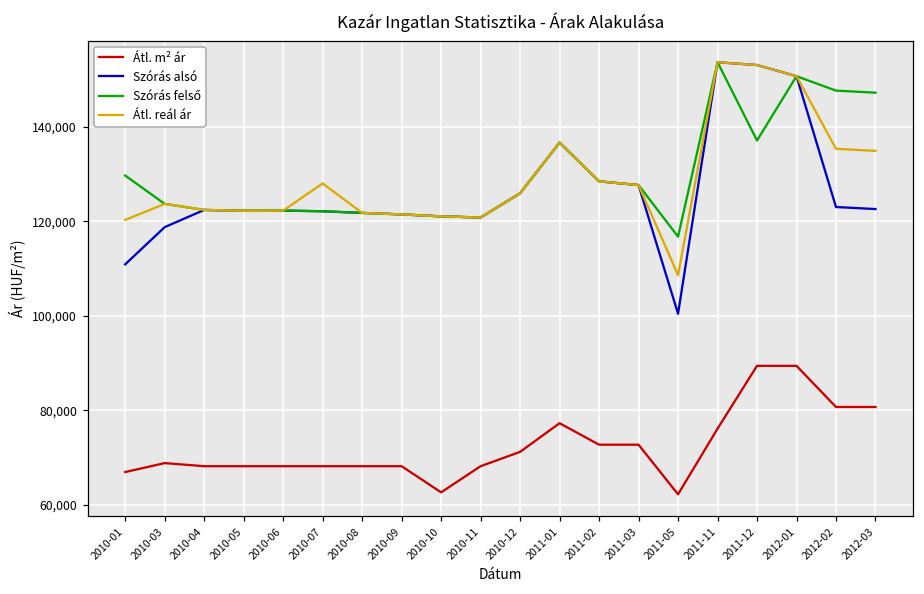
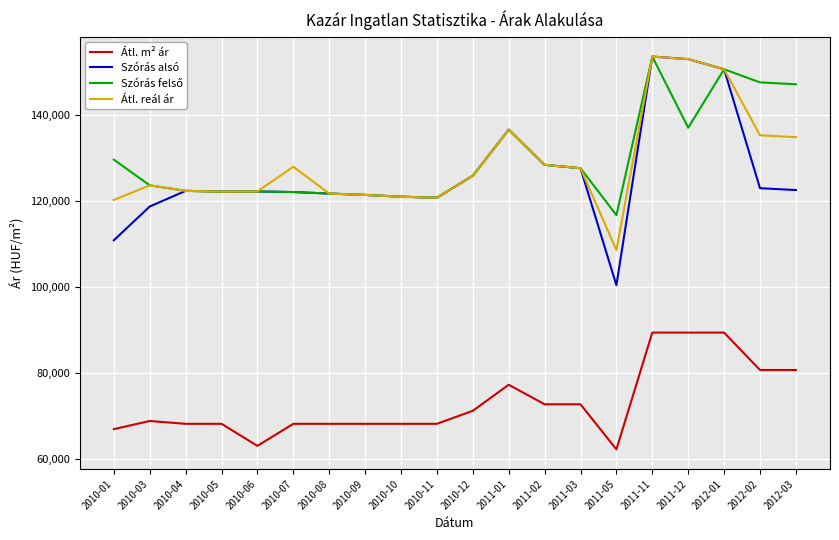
Átl. m² ár, 2010-06: 68,000 -> 63,000
Átl. m² ár, 2010-10: 63,000 -> 68,000
Átl. m² ár, 2011-11: 76,000 -> 89,000
